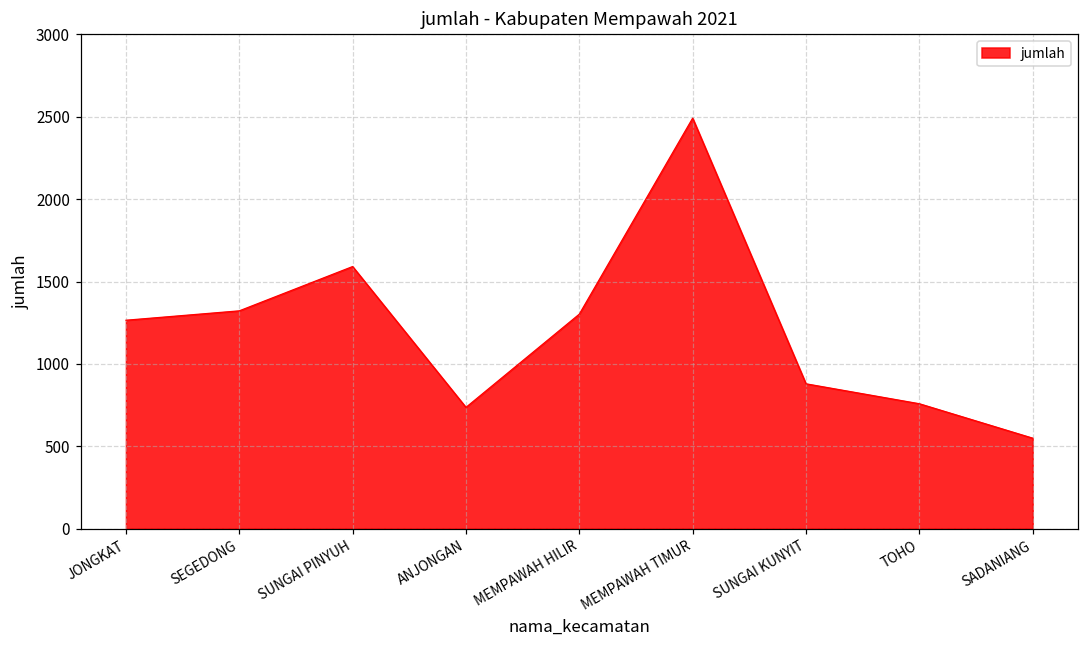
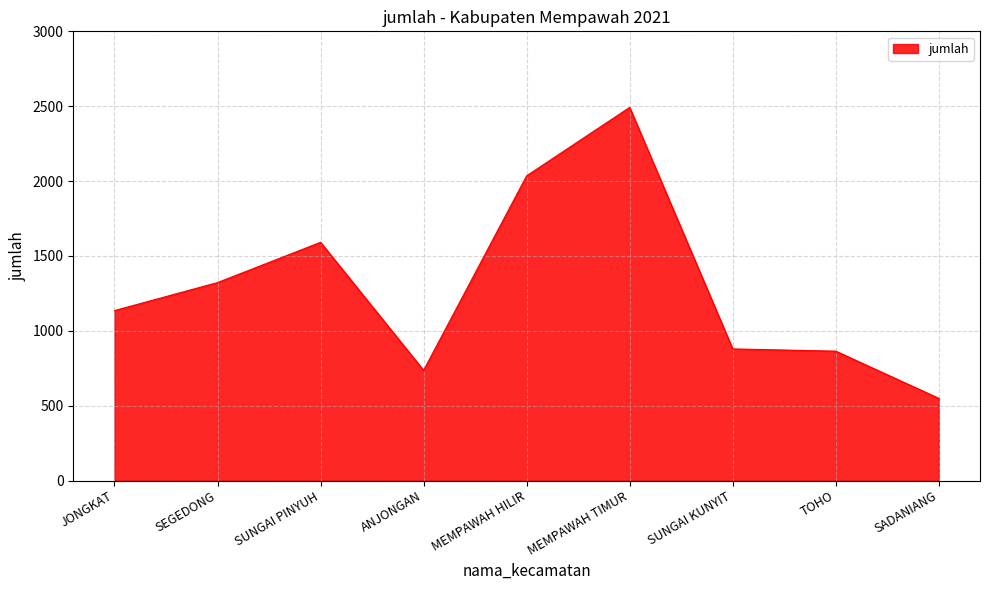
JONGKAT: 1270 -> 1140
MEMPAWAH HILIR: 1300 -> 2040
TOHO: 760 -> 860
